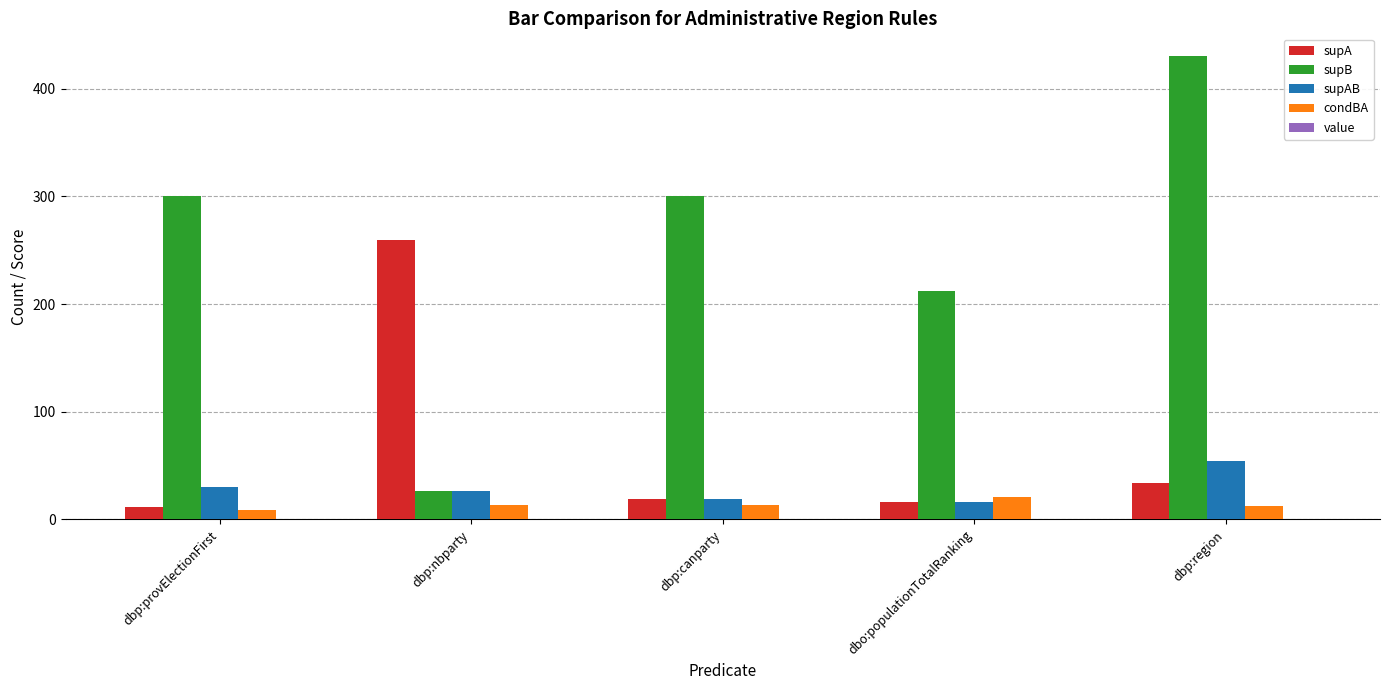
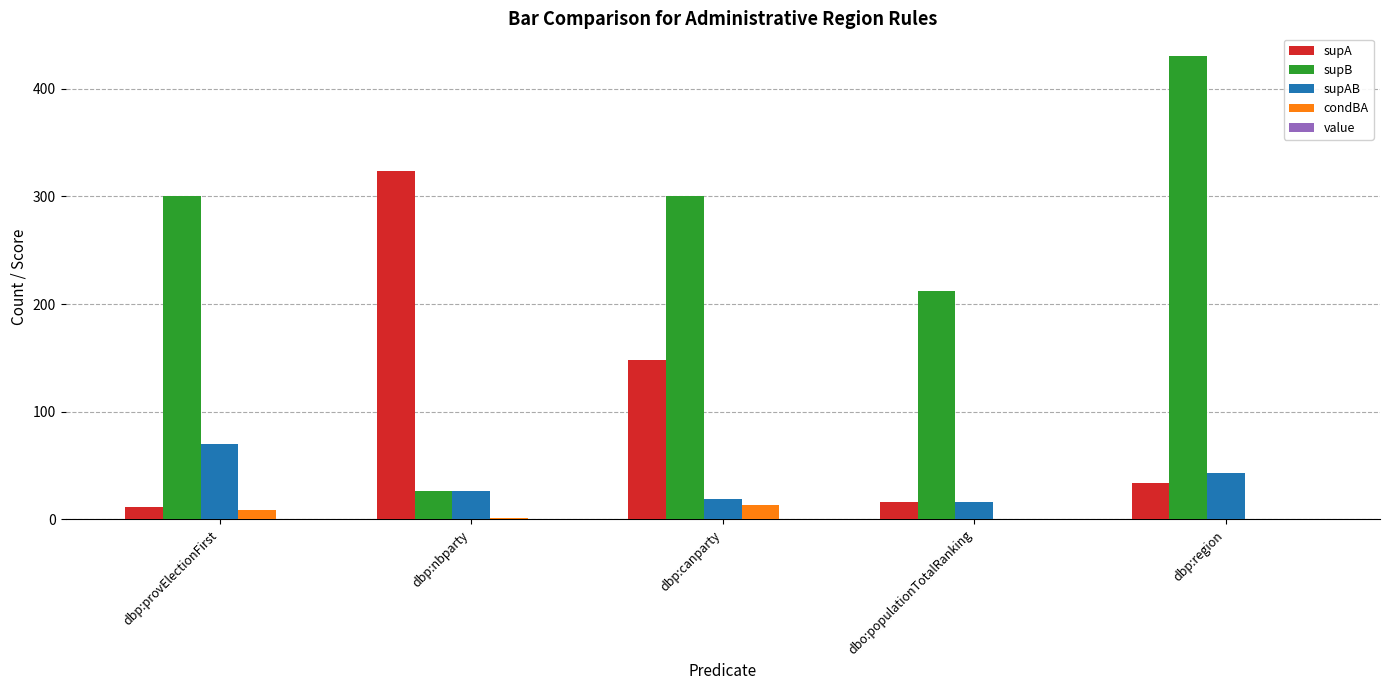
supAB, dbp:provElectionFirst: 30 -> 70
supA, dbp:nbparty: 260 -> 324
condBA, dbp:nbparty: 14 -> 1
supA, dbp:canparty: 19 -> 148
condBA, dbo:populationTotalRanking: 21 -> 0
supAB, dbp:region: 54 -> 43
condBA, dbp:region: 13 -> 0
